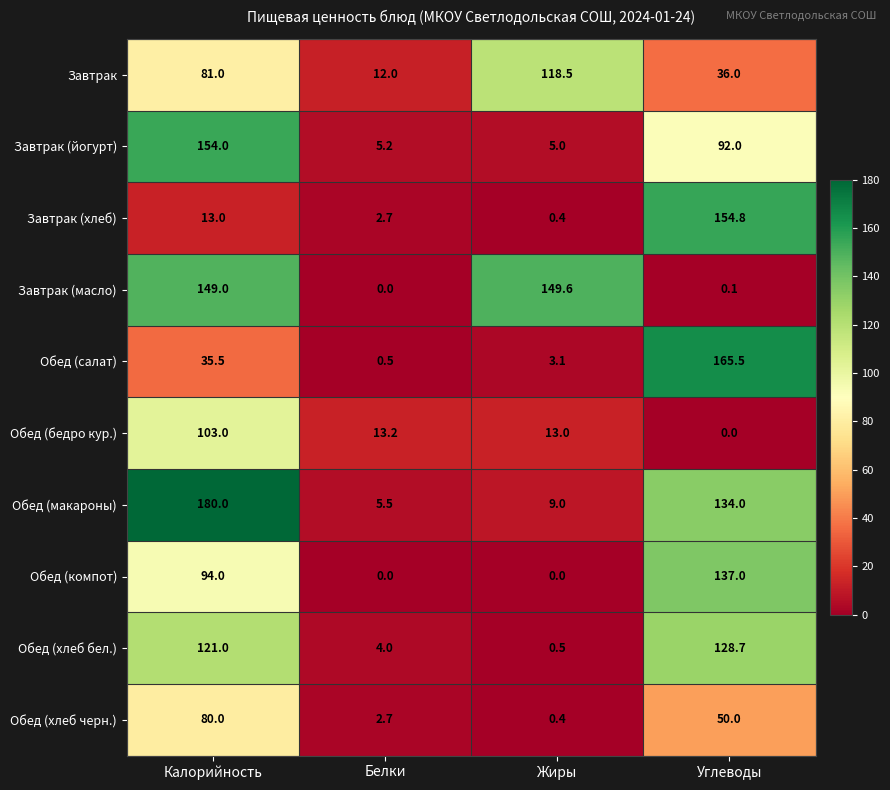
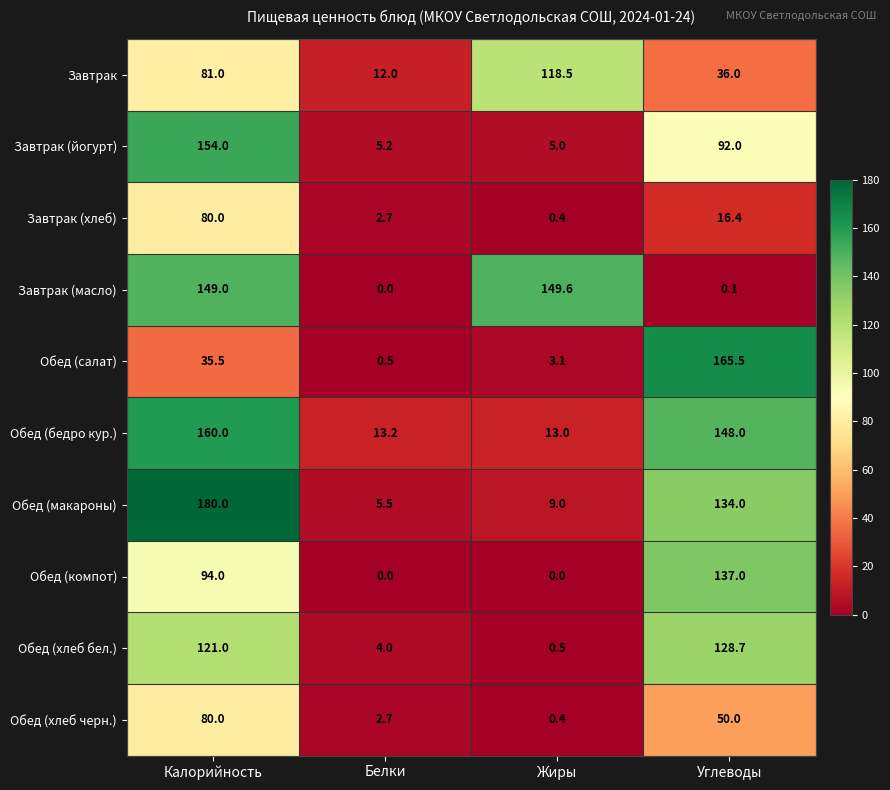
Завтрак (хлеб), Калорийность: 13.0 -> 80.0
Завтрак (хлеб), Углеводы: 154.8 -> 16.4
Обед (бедро кур.), Калорийность: 103.0 -> 160.0
Обед (бедро кур.), Углеводы: 0.0 -> 148.0
